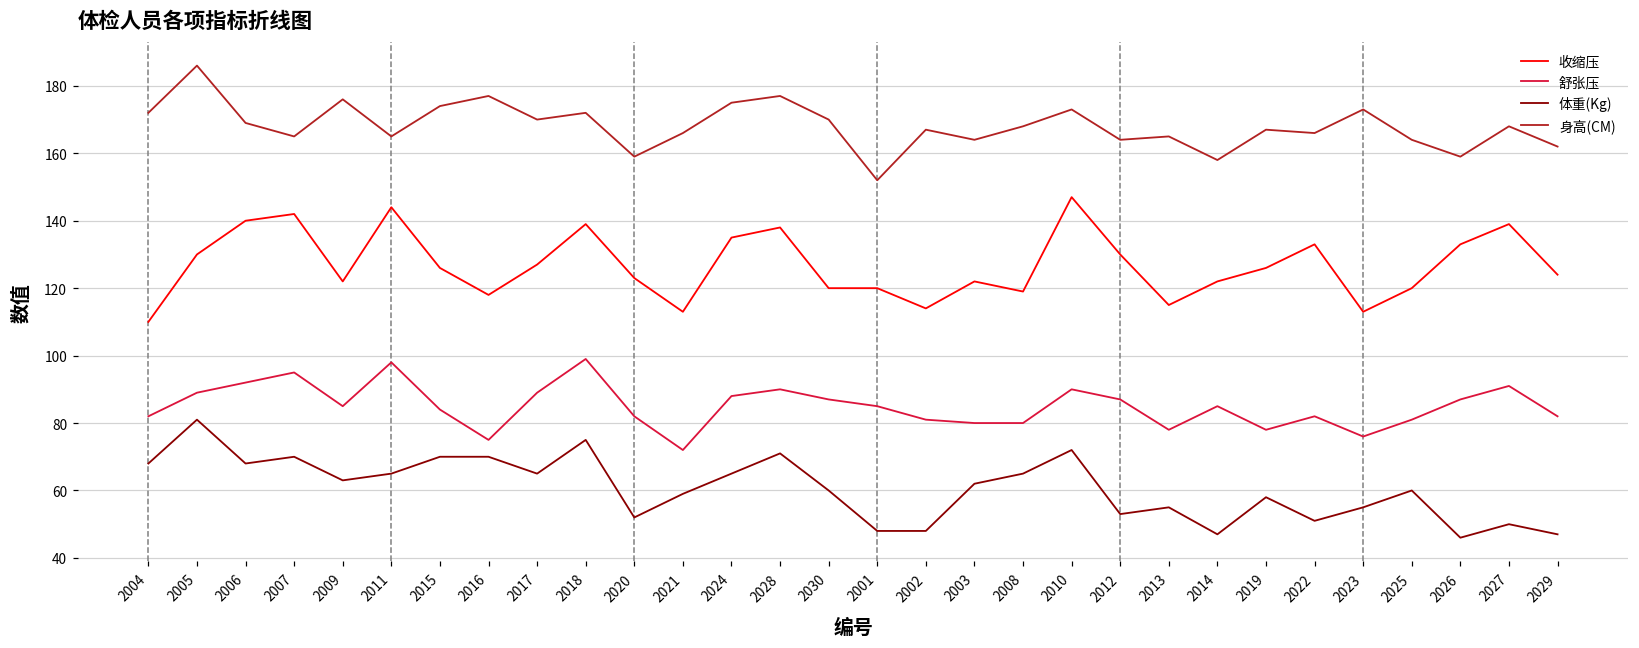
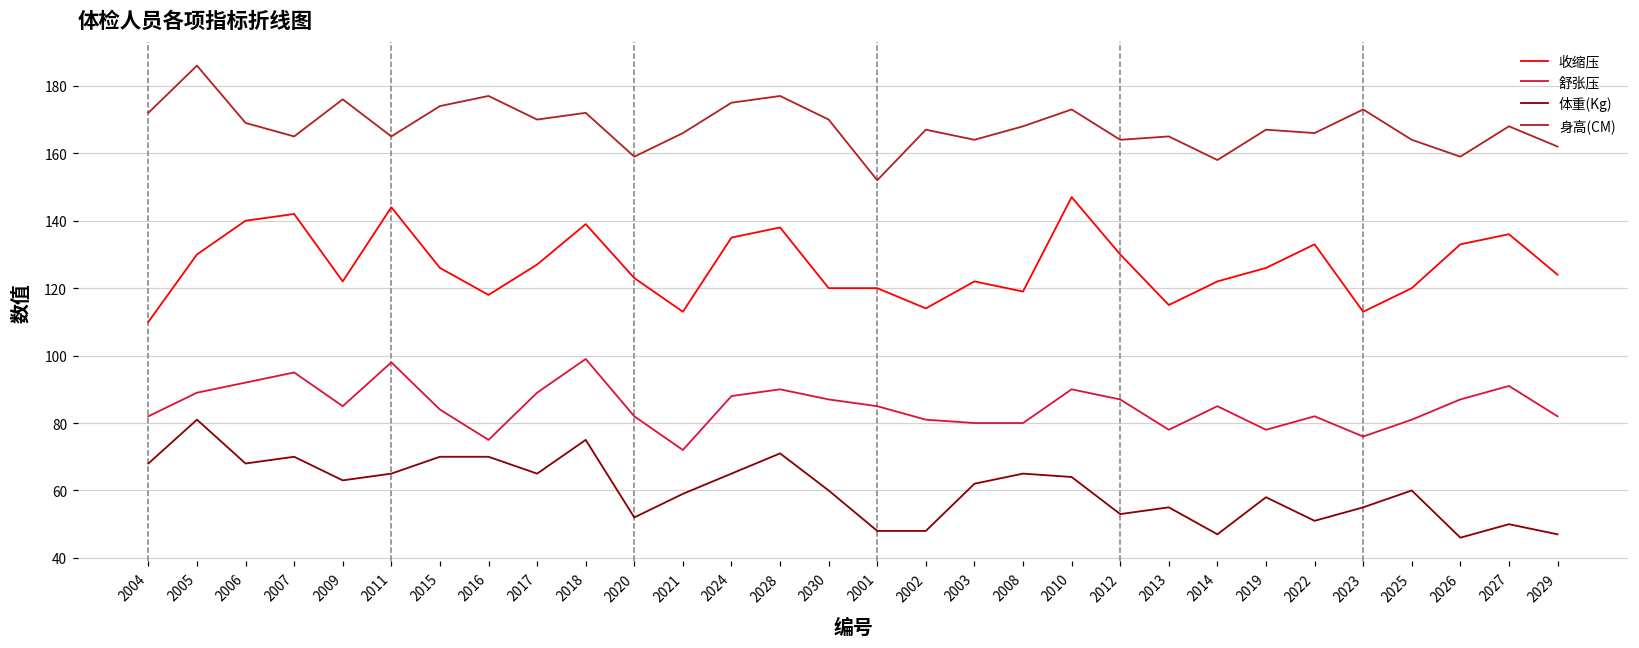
体重(Kg), 2010: 72 -> 64
收缩压, 2027: 139 -> 136
